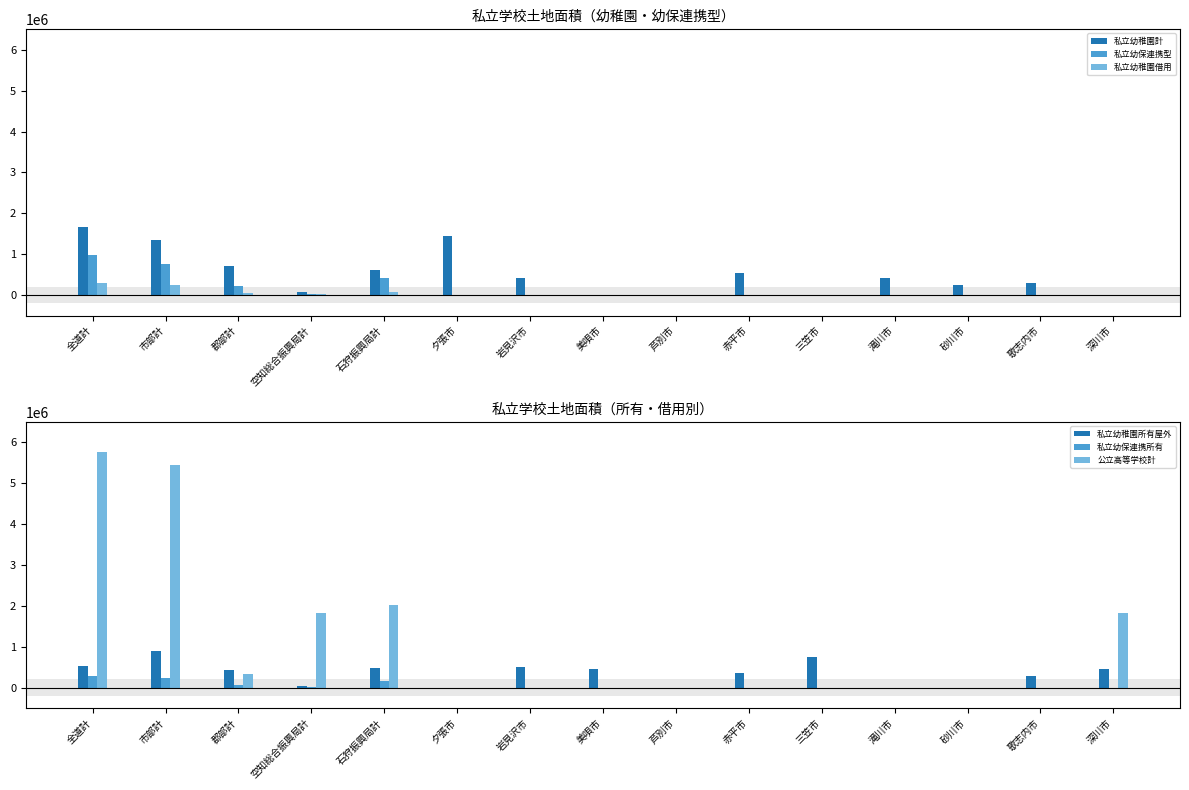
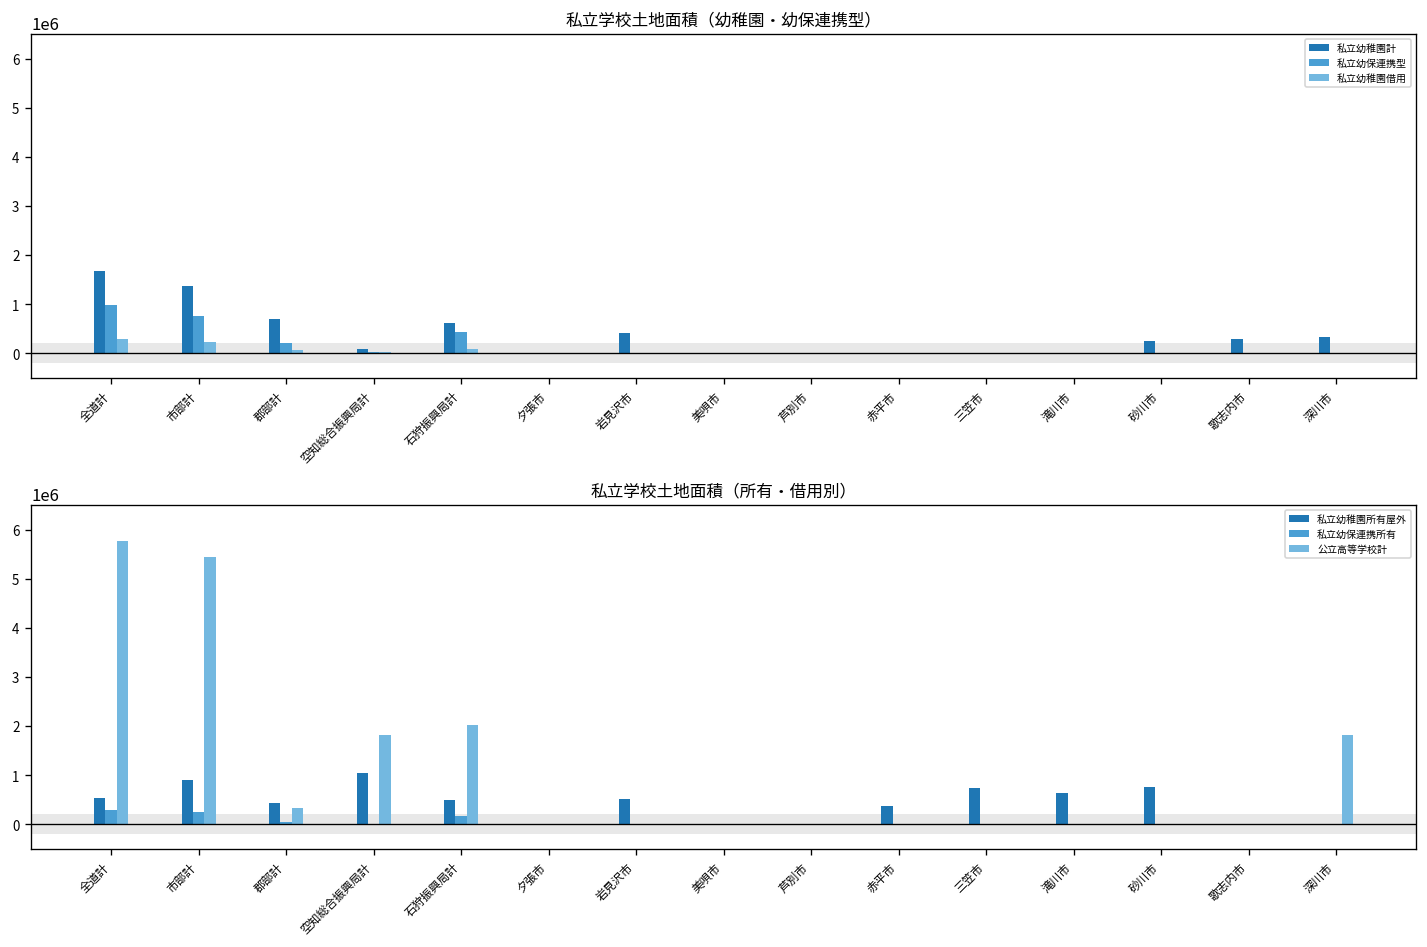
私立学校土地面積（幼稚園・幼保連携型）, 私立幼稚園計, 夕張市: 1400000 -> 0
私立学校土地面積（幼稚園・幼保連携型）, 私立幼稚園計, 赤平市: 600000 -> 0
私立学校土地面積（幼稚園・幼保連携型）, 私立幼稚園計, 滝川市: 400000 -> 0
私立学校土地面積（幼稚園・幼保連携型）, 私立幼稚園計, 深川市: 0 -> 300000
私立学校土地面積（所有・借用別）, 私立幼稚園所有屋外, 空知総合振興局計: 0 -> 1100000
私立学校土地面積（所有・借用別）, 私立幼稚園所有屋外, 美唄市: 400000 -> 0
私立学校土地面積（所有・借用別）, 私立幼稚園所有屋外, 滝川市: 0 -> 600000
私立学校土地面積（所有・借用別）, 私立幼稚園所有屋外, 砂川市: 0 -> 800000
私立学校土地面積（所有・借用別）, 私立幼稚園所有屋外, 歌志内市: 300000 -> 0
私立学校土地面積（所有・借用別）, 私立幼稚園所有屋外, 深川市: 500000 -> 0
